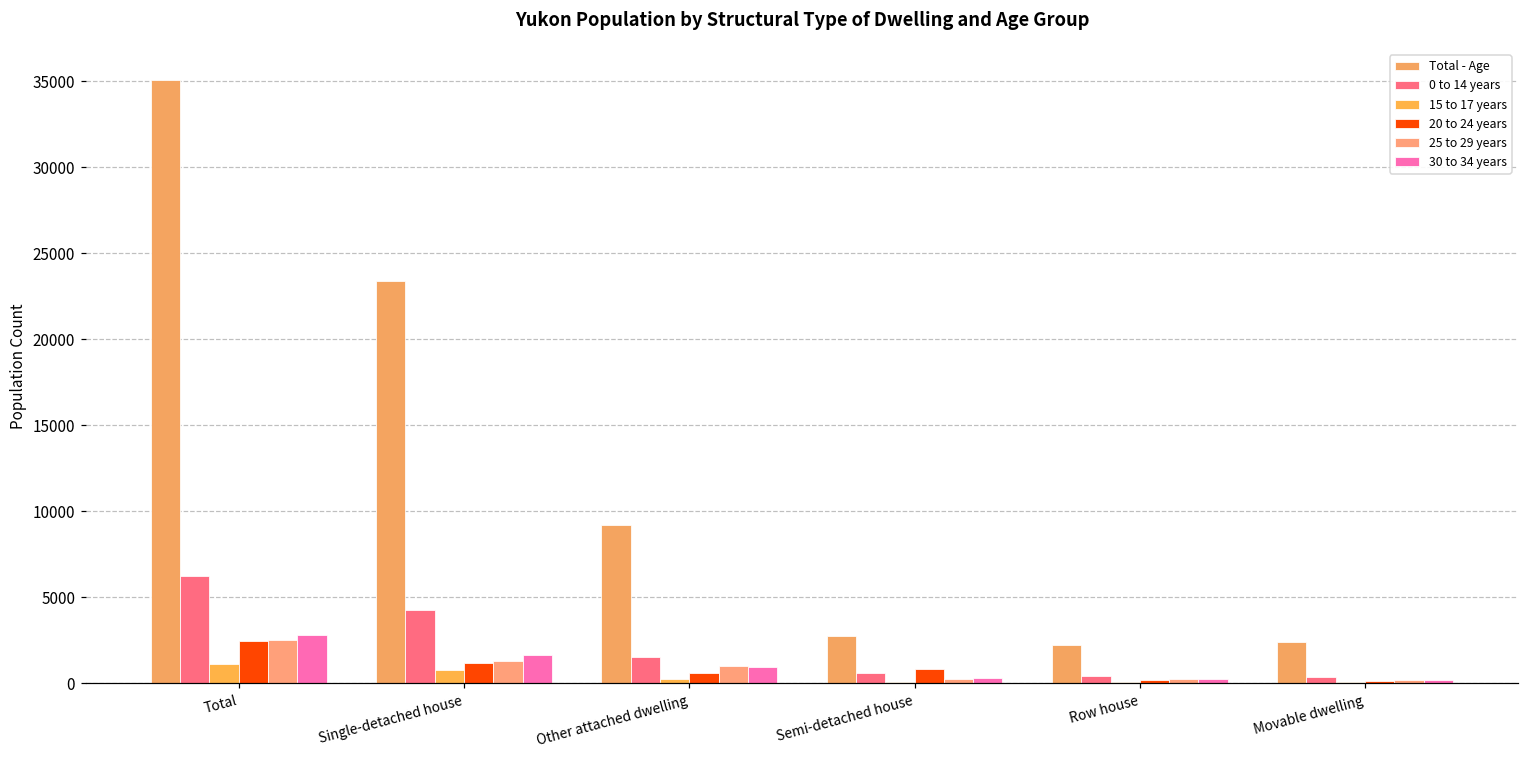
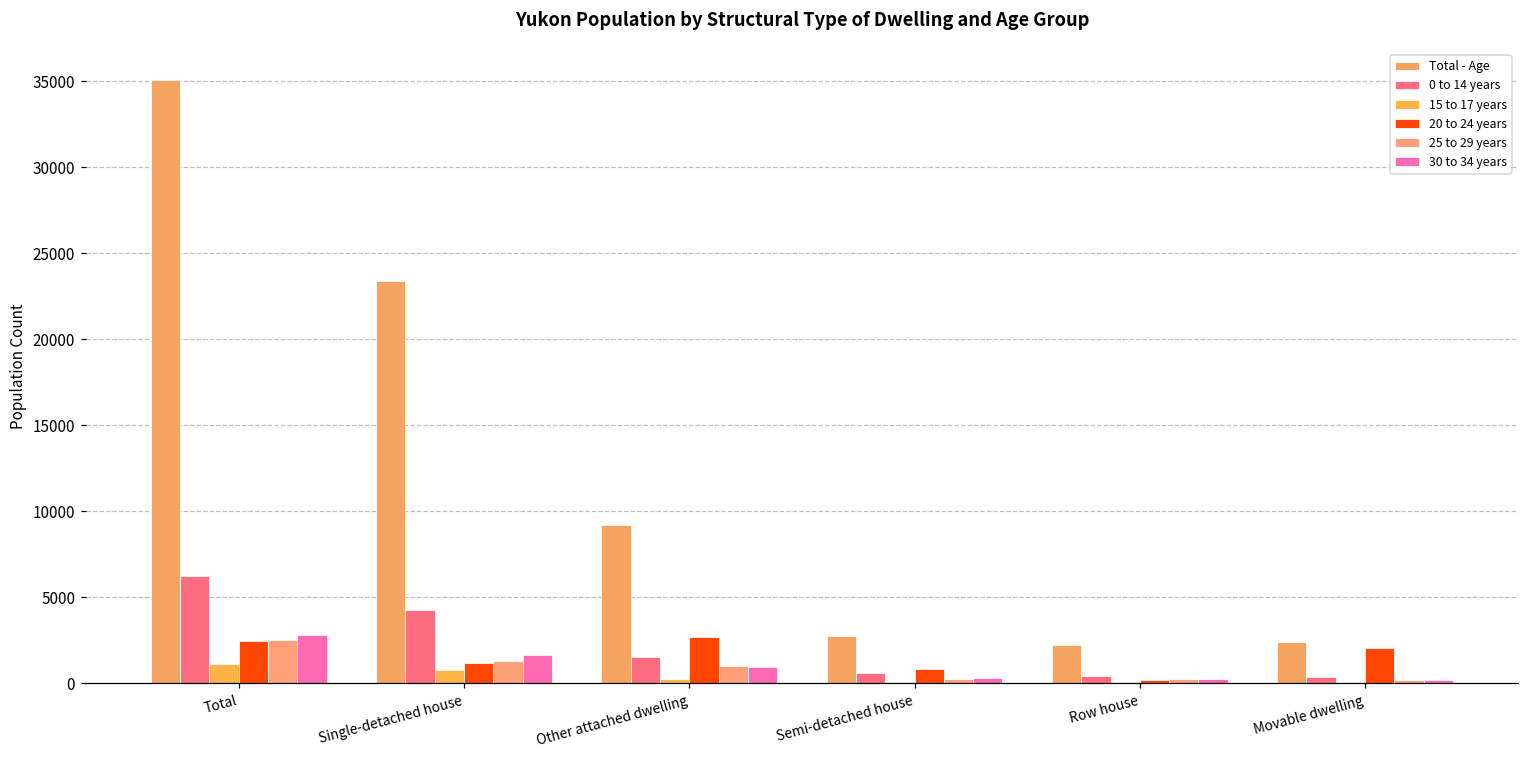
20 to 24 years, Other attached dwelling: 600 -> 2700
20 to 24 years, Movable dwelling: 100 -> 2100
